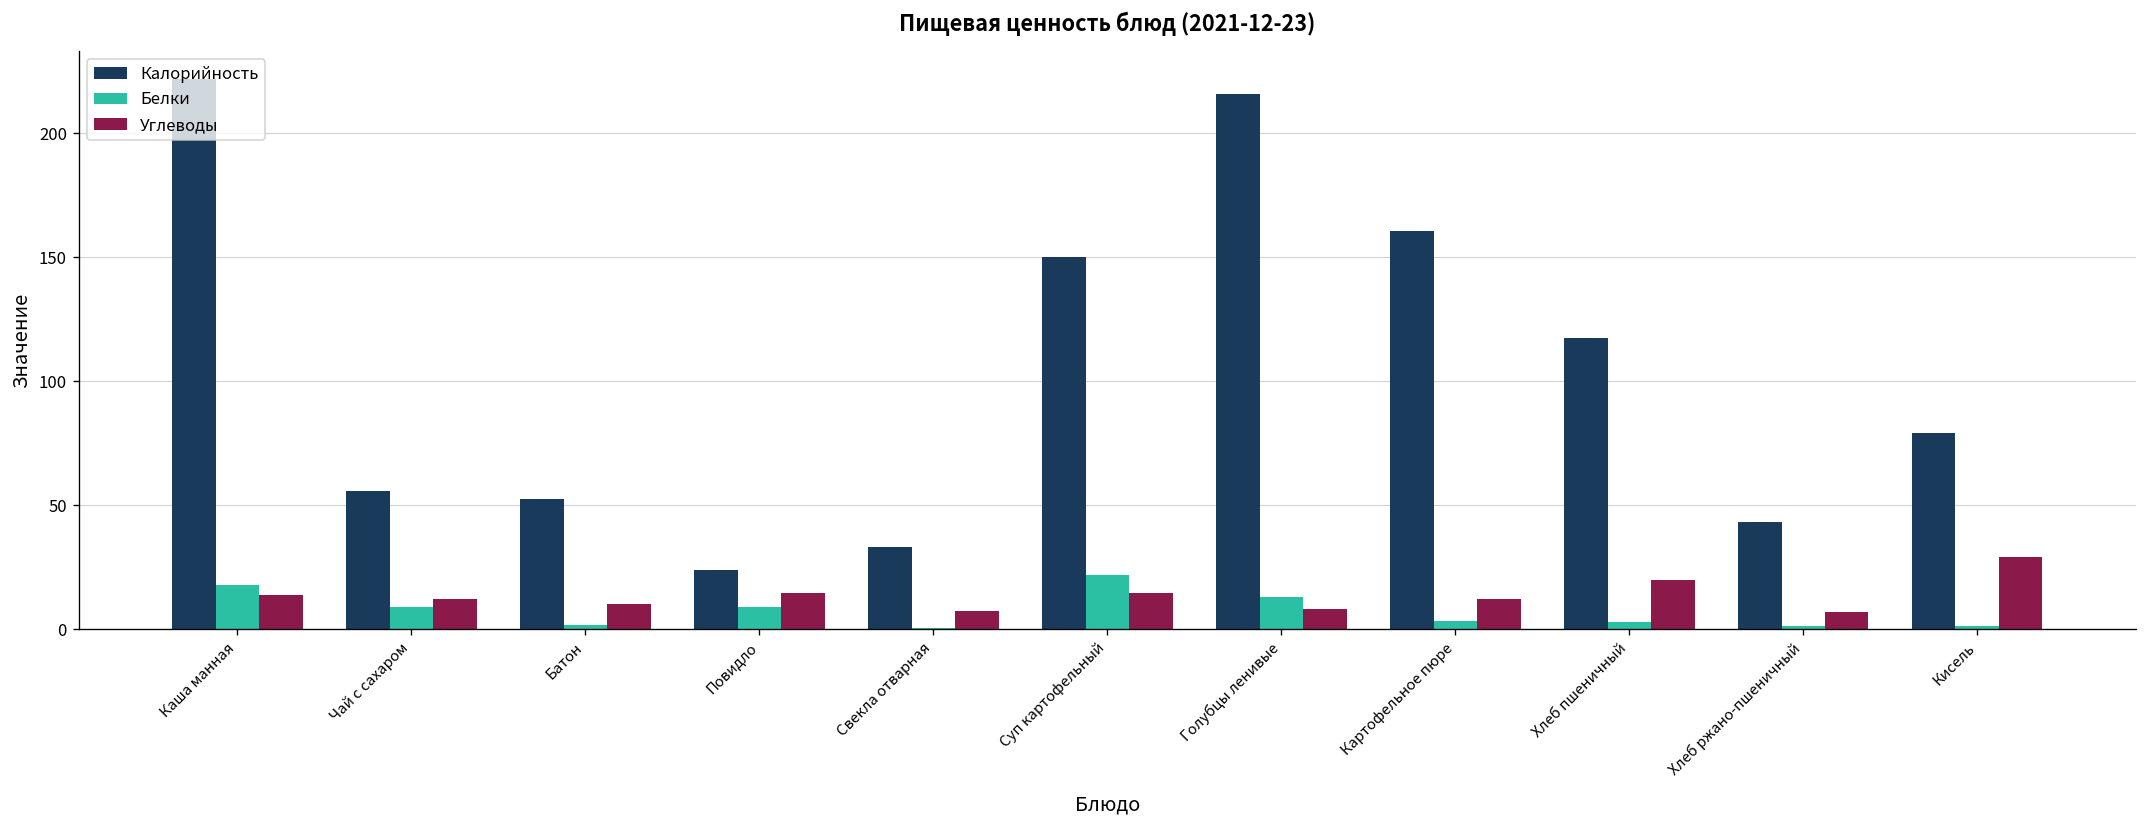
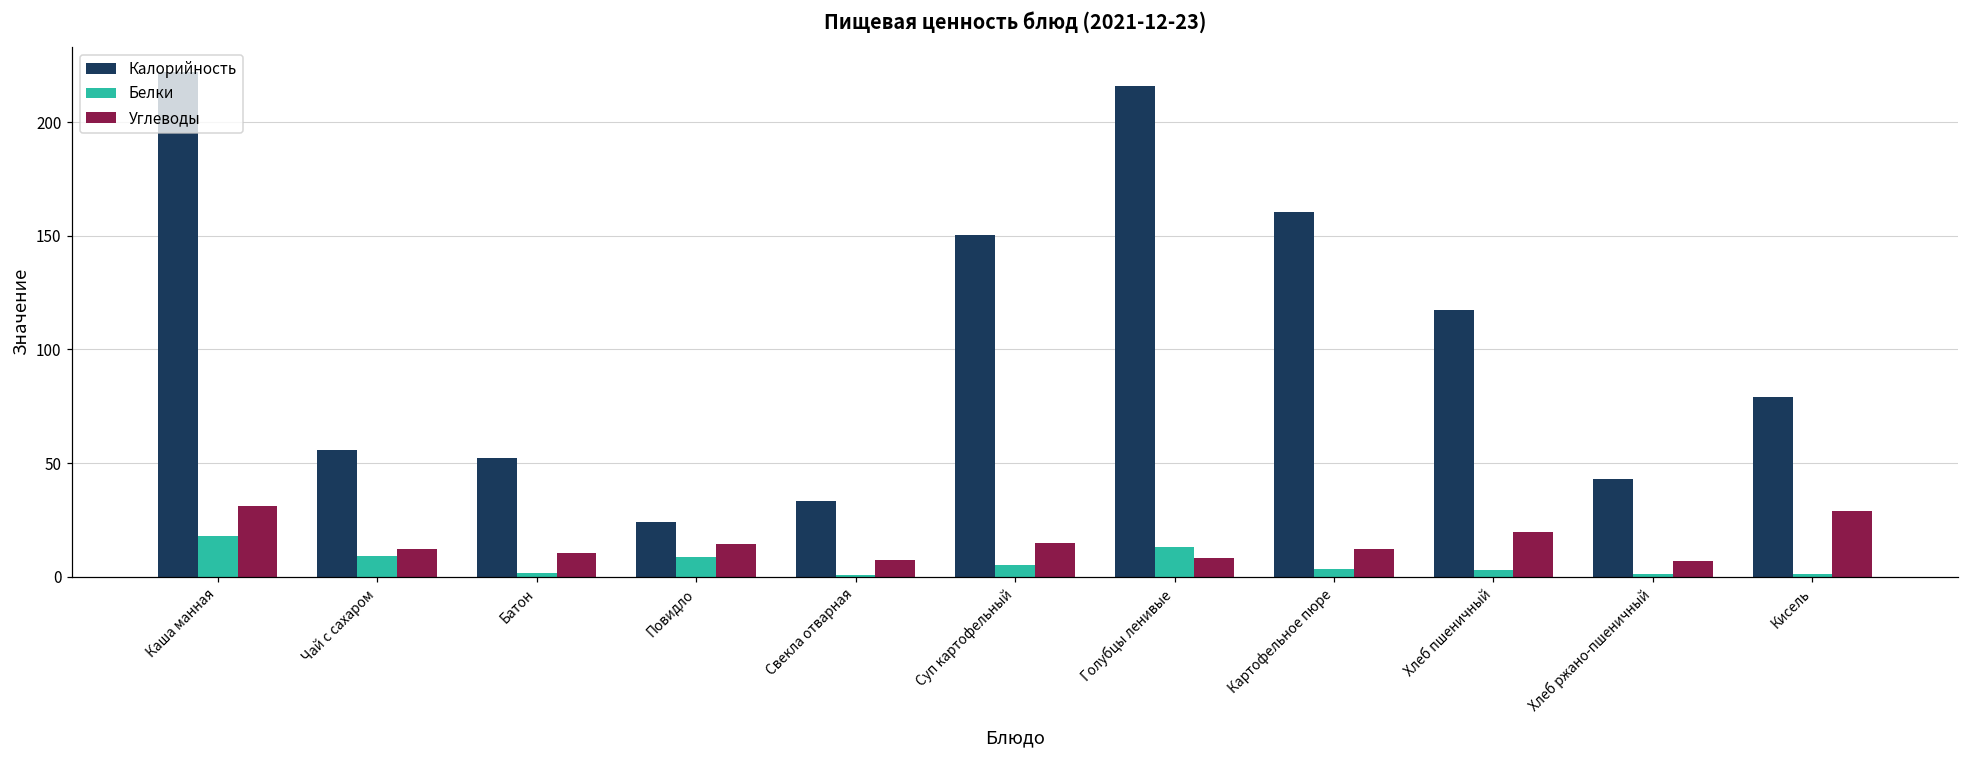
Углеводы, Каша манная: 14 -> 31
Белки, Суп картофельный: 22 -> 5
